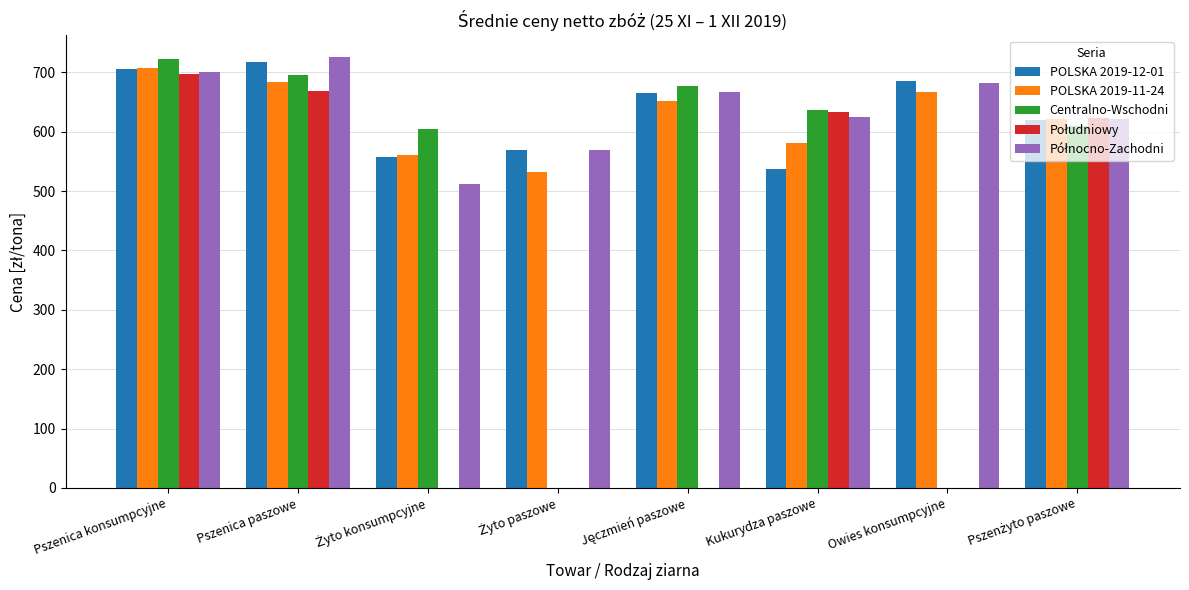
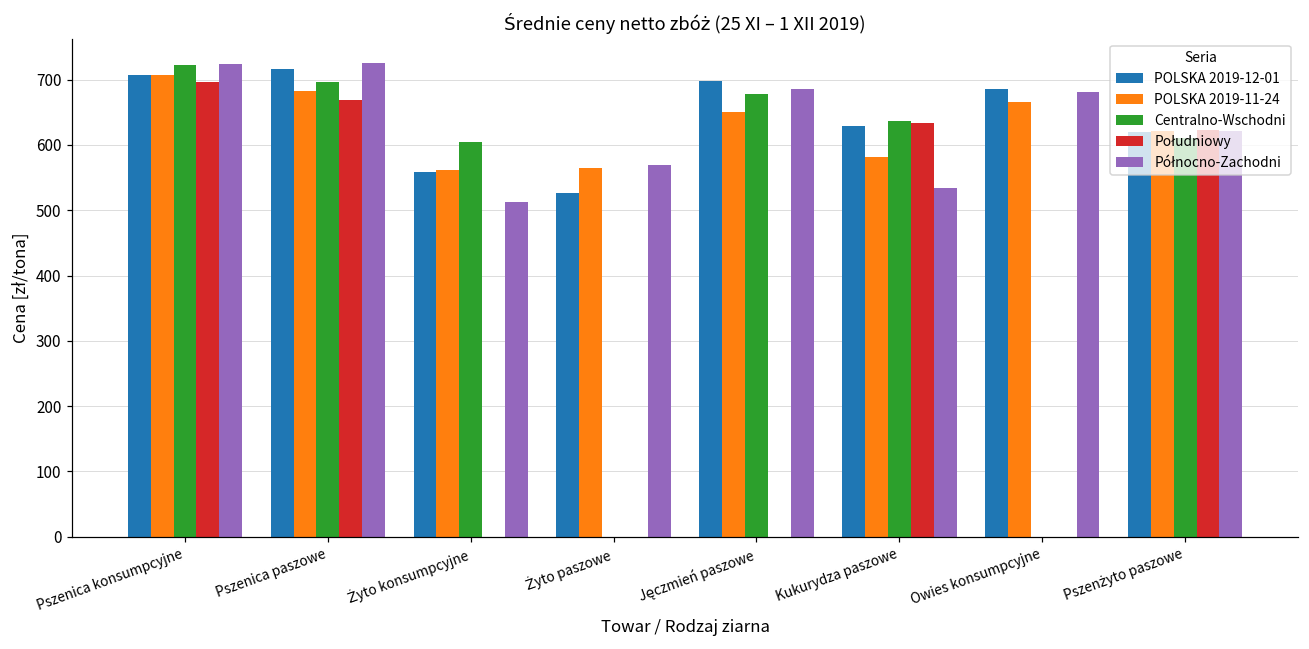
Północno-Zachodni, Pszenica konsumpcyjne: 700 -> 720
POLSKA 2019-12-01, Żyto paszowe: 570 -> 530
POLSKA 2019-11-24, Żyto paszowe: 530 -> 560
POLSKA 2019-12-01, Jęczmień paszowe: 660 -> 700
Północno-Zachodni, Jęczmień paszowe: 670 -> 690
POLSKA 2019-12-01, Kukurydza paszowe: 540 -> 630
Północno-Zachodni, Kukurydza paszowe: 630 -> 530
